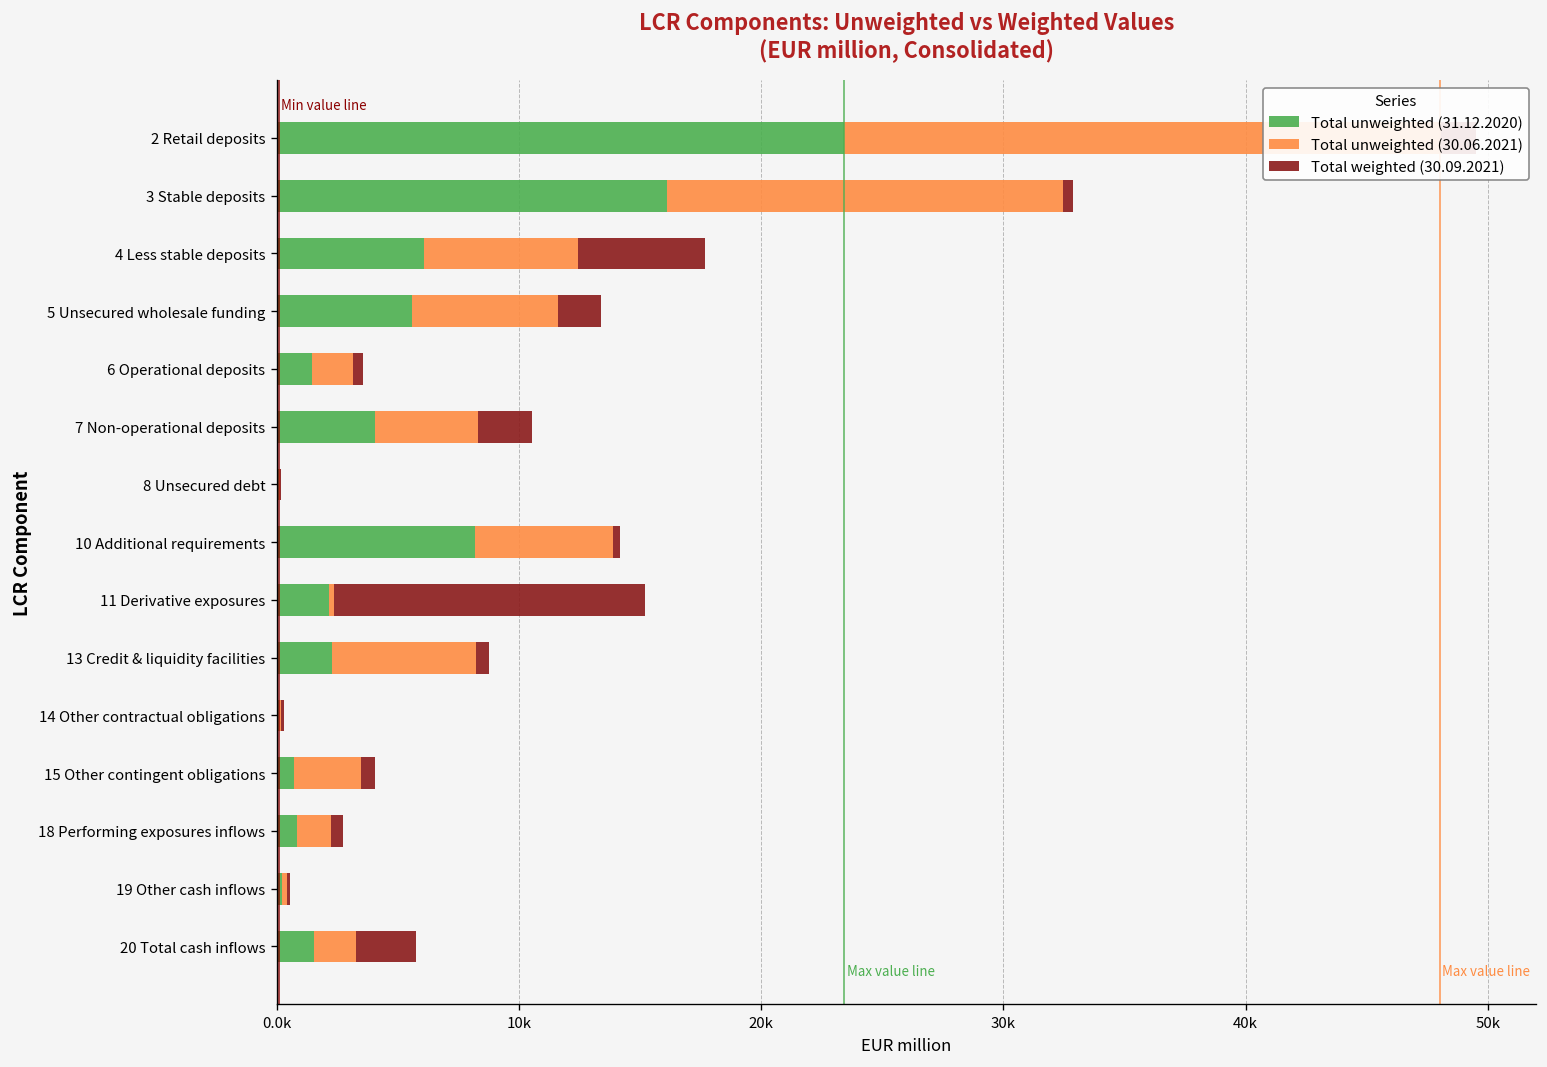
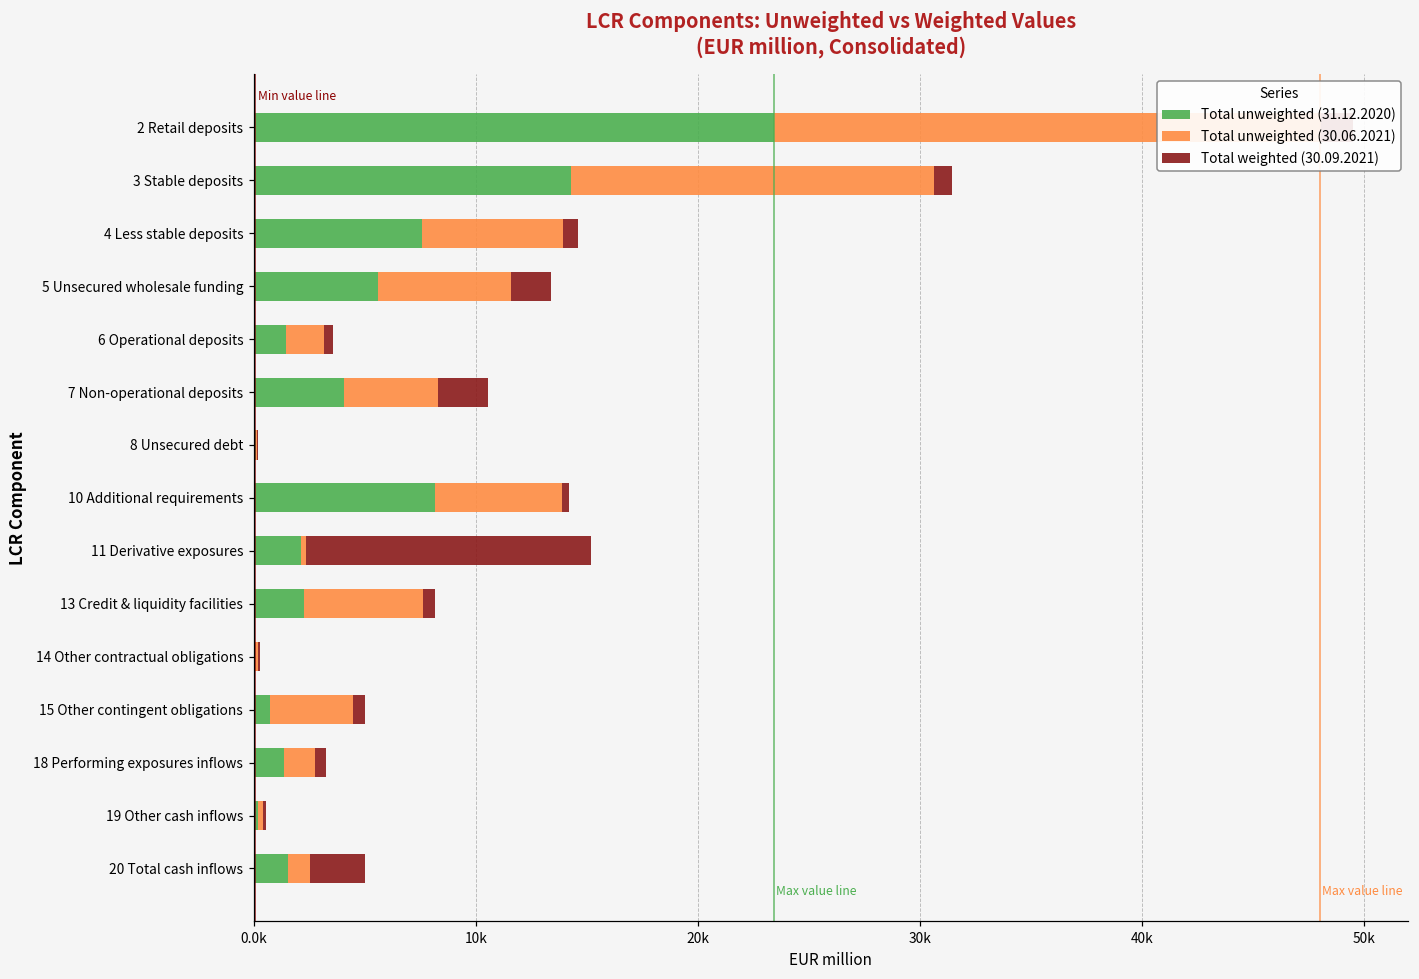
Total unweighted (31.12.2020), 3 Stable deposits: 16100 -> 14300
Total weighted (30.09.2021), 3 Stable deposits: 400 -> 800
Total unweighted (31.12.2020), 4 Less stable deposits: 6100 -> 7600
Total weighted (30.09.2021), 4 Less stable deposits: 5300 -> 700
Total unweighted (30.06.2021), 13 Credit & liquidity facilities: 6000 -> 5400
Total unweighted (30.06.2021), 15 Other contingent obligations: 2800 -> 3700
Total unweighted (31.12.2020), 18 Performing exposures inflows: 800 -> 1300
Total unweighted (30.06.2021), 20 Total cash inflows: 1700 -> 1000
